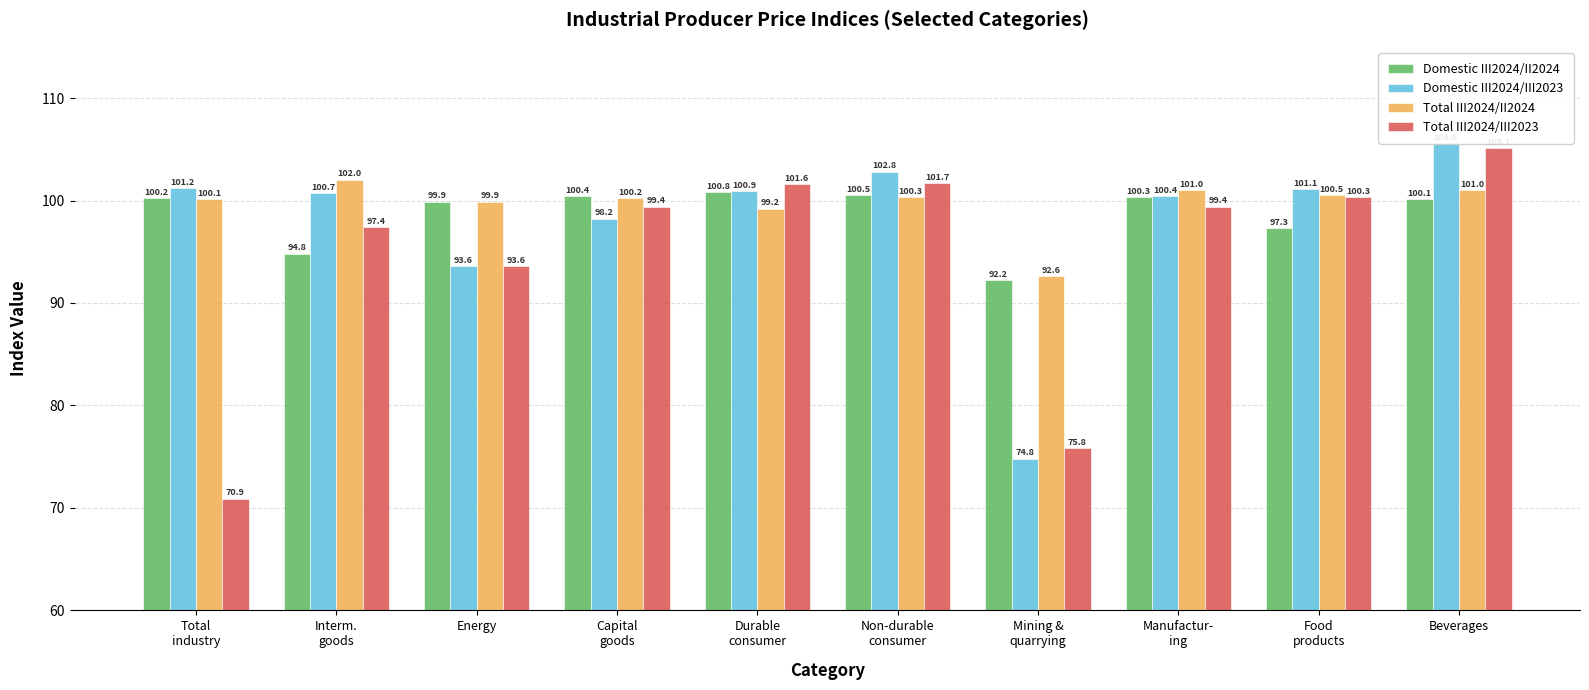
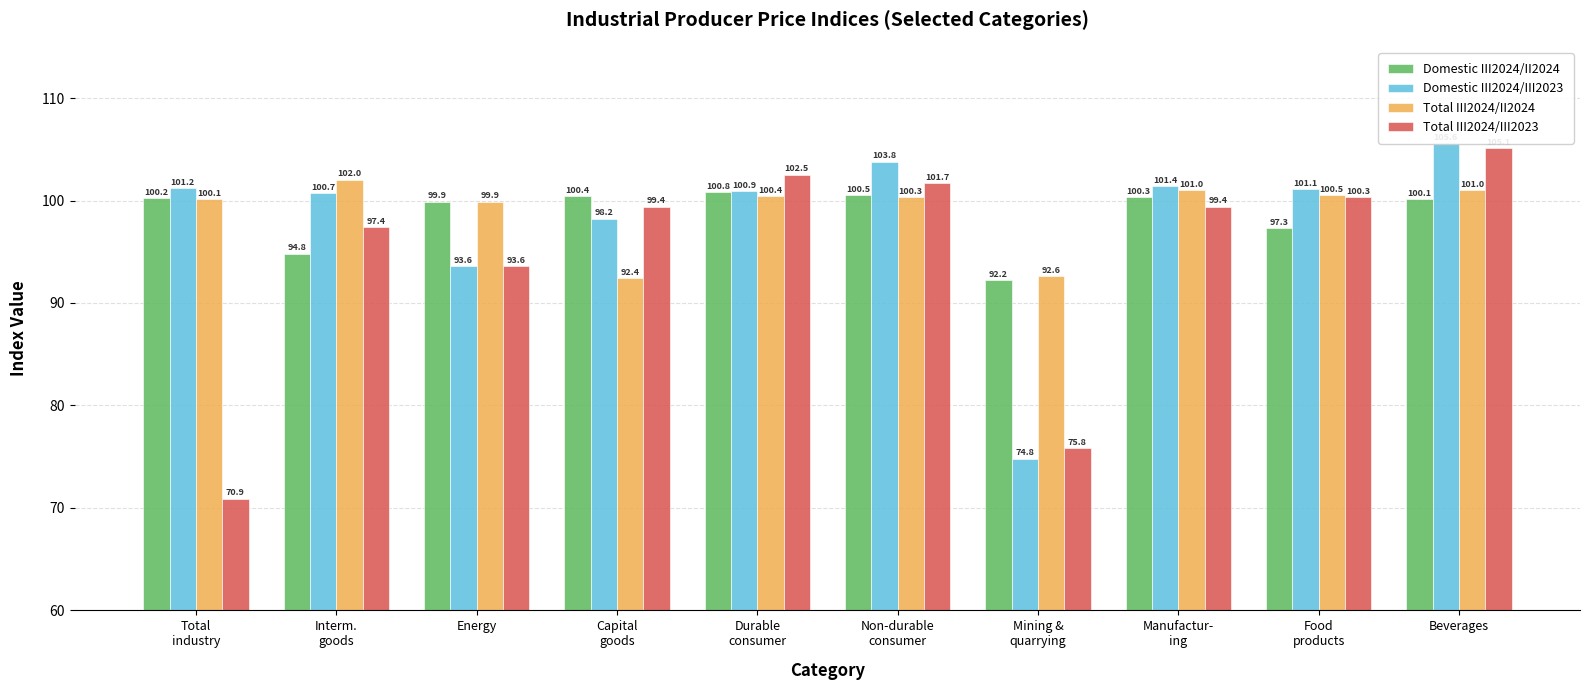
Total III2024/II2024, Capital goods: 100.2 -> 92.4
Total III2024/II2024, Durable consumer: 99.2 -> 100.4
Total III2024/III2023, Durable consumer: 101.6 -> 102.5
Domestic III2024/III2023, Non-durable consumer: 102.8 -> 103.8
Domestic III2024/III2023, Manufactur- ing: 100.4 -> 101.4
